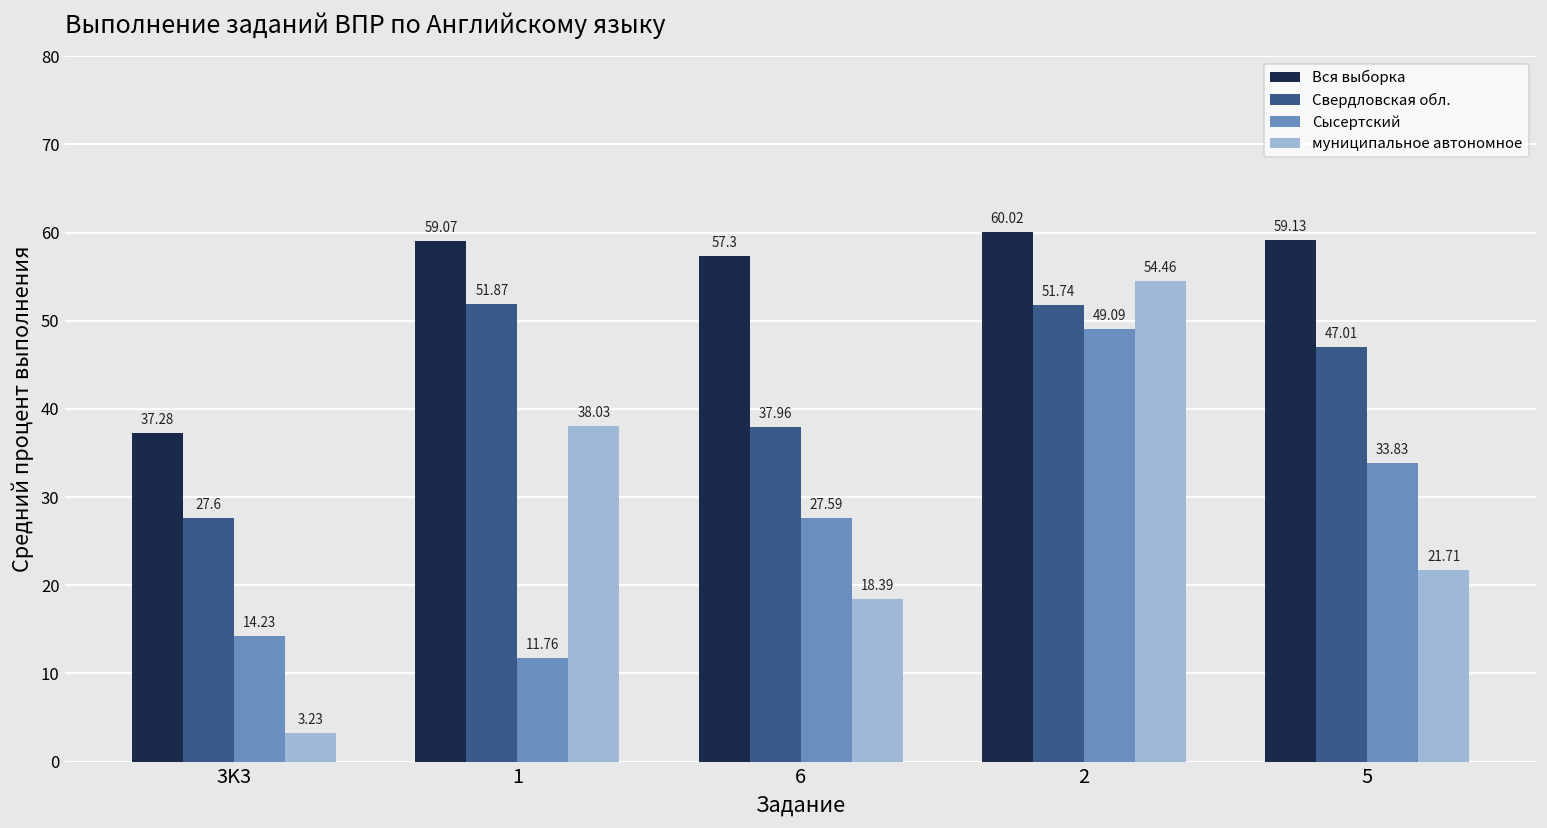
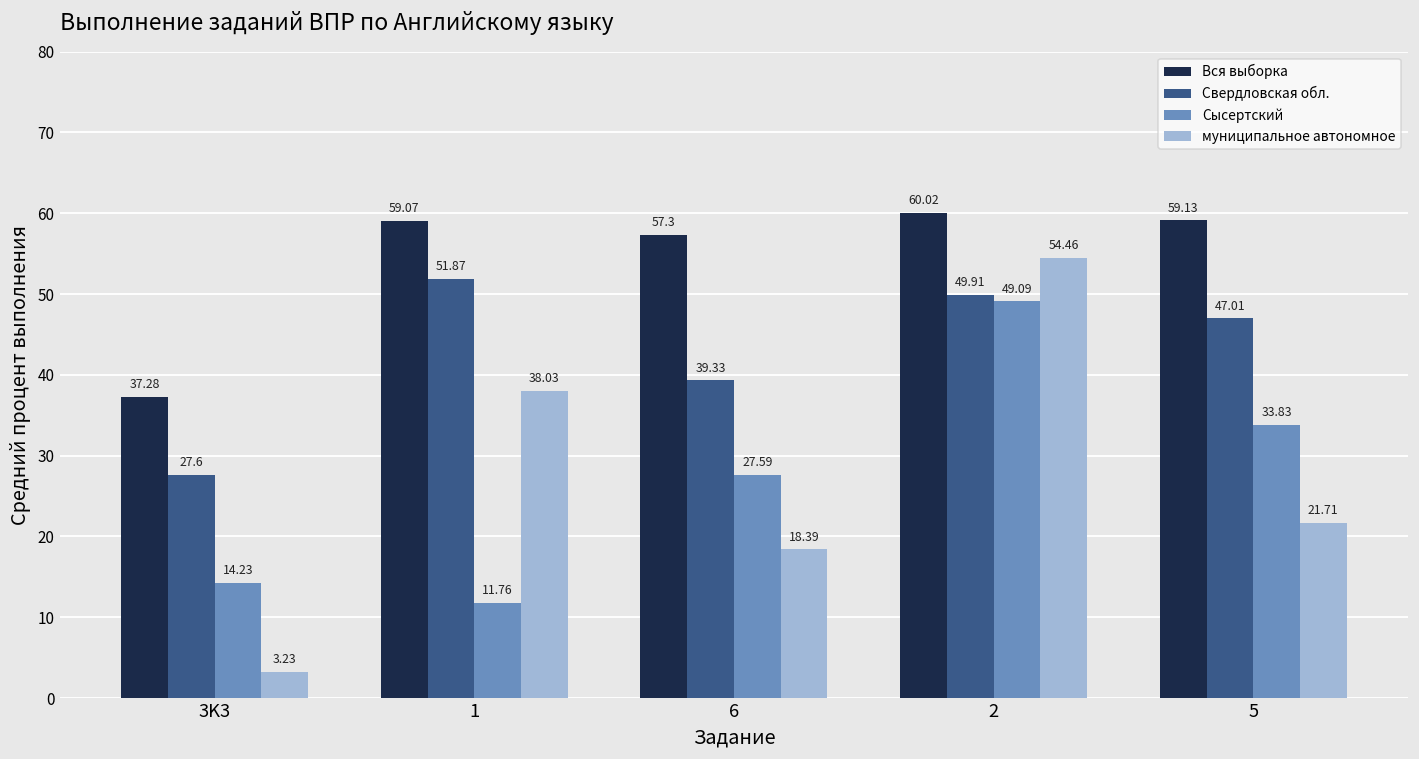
Свердловская обл., 6: 37.96 -> 39.33
Свердловская обл., 2: 51.74 -> 49.91
